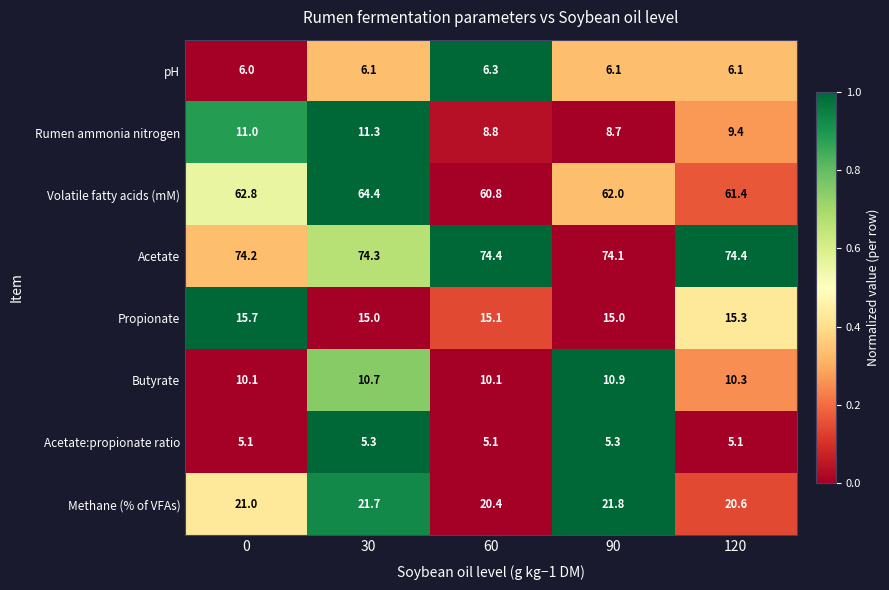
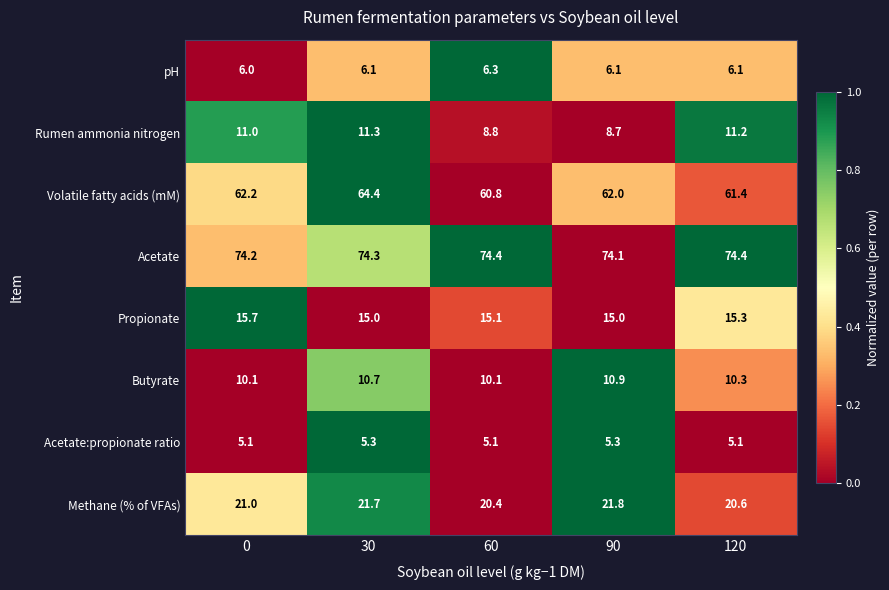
Rumen ammonia nitrogen, 120: 9.4 -> 11.2
Volatile fatty acids (mM), 0: 62.8 -> 62.2
